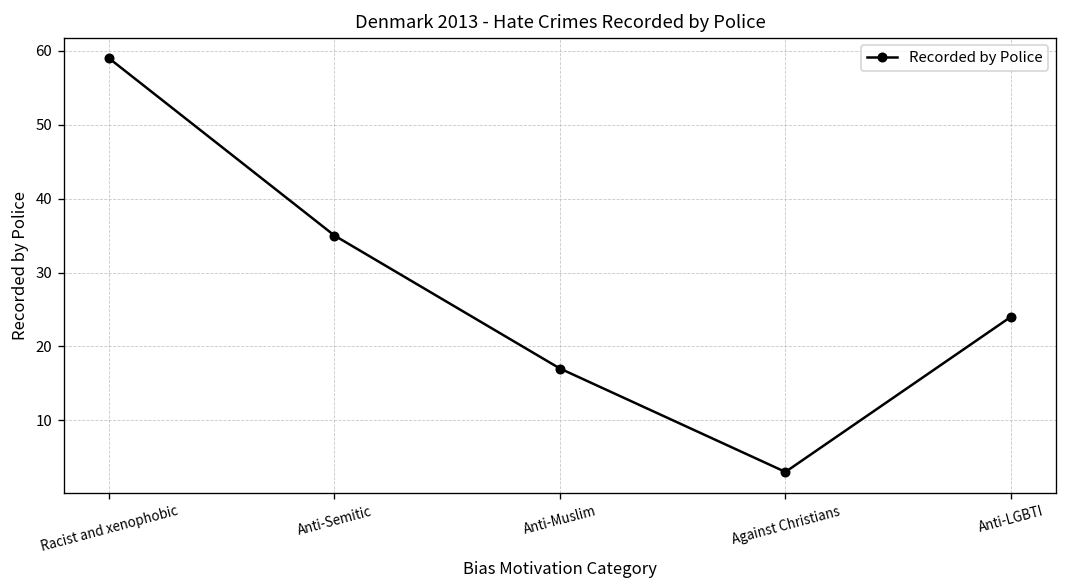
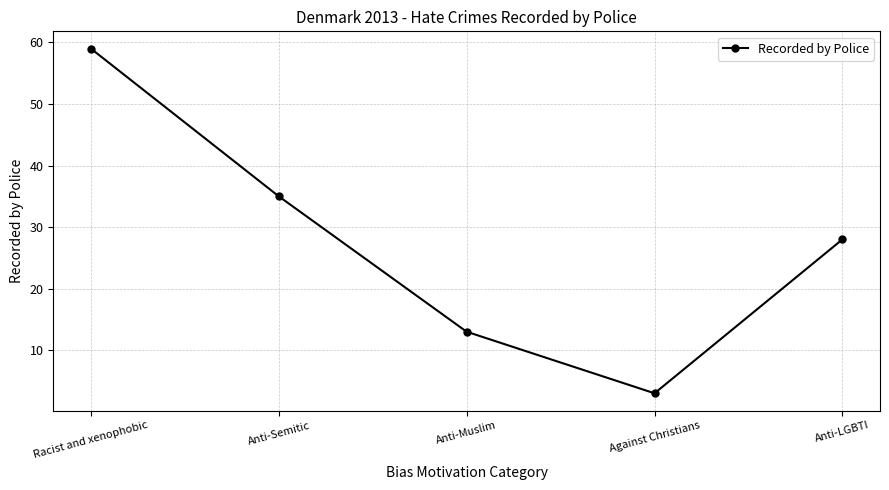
Anti-Muslim: 17 -> 13
Anti-LGBTI: 24 -> 28
